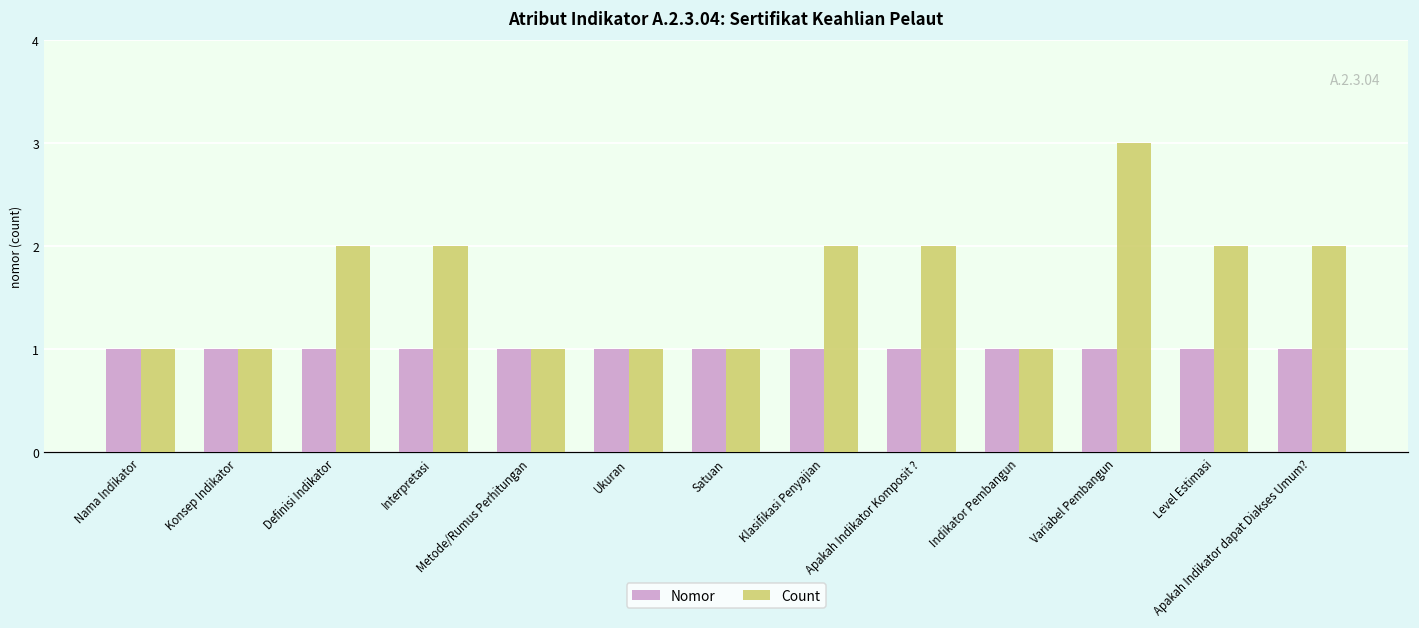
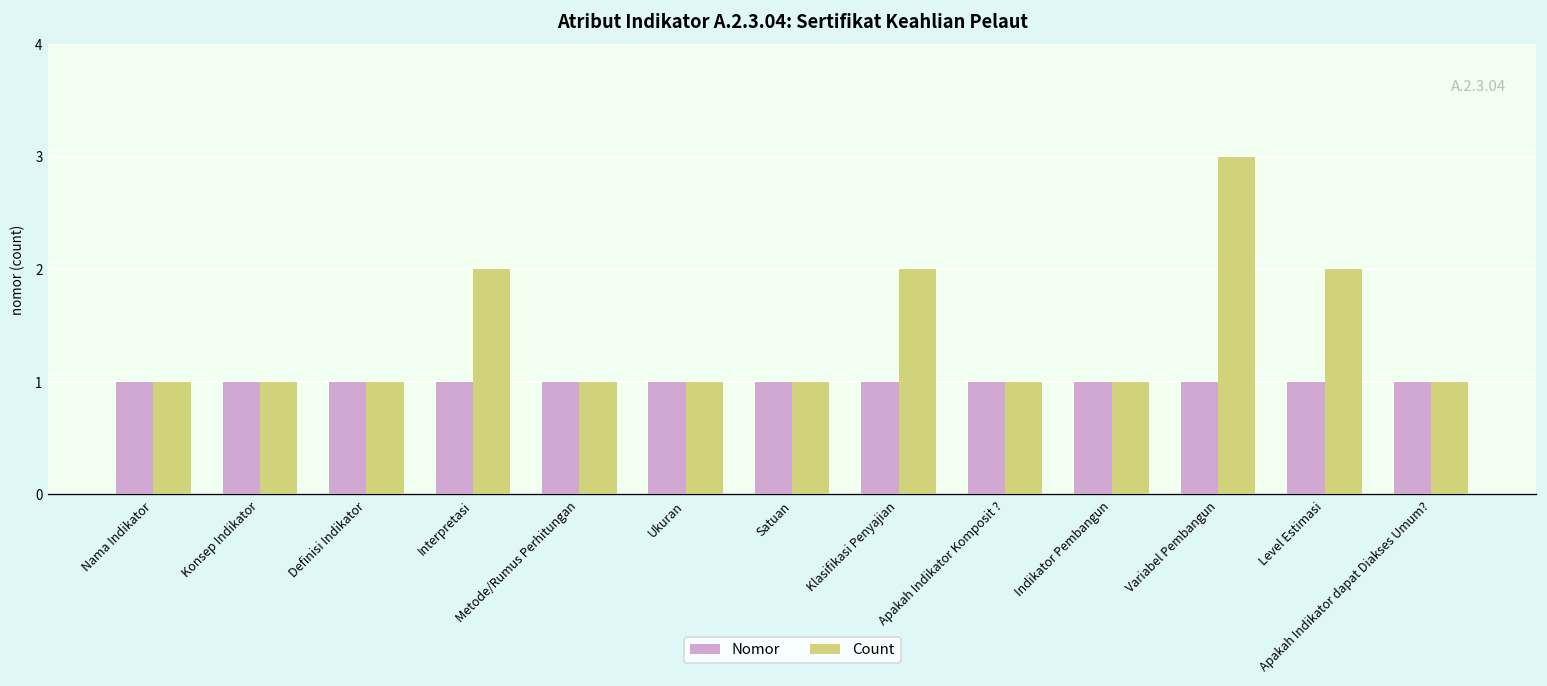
Count, Definisi Indikator: 2 -> 1
Count, Apakah Indikator Komposit ?: 2 -> 1
Count, Apakah Indikator dapat Diakses Umum?: 2 -> 1
